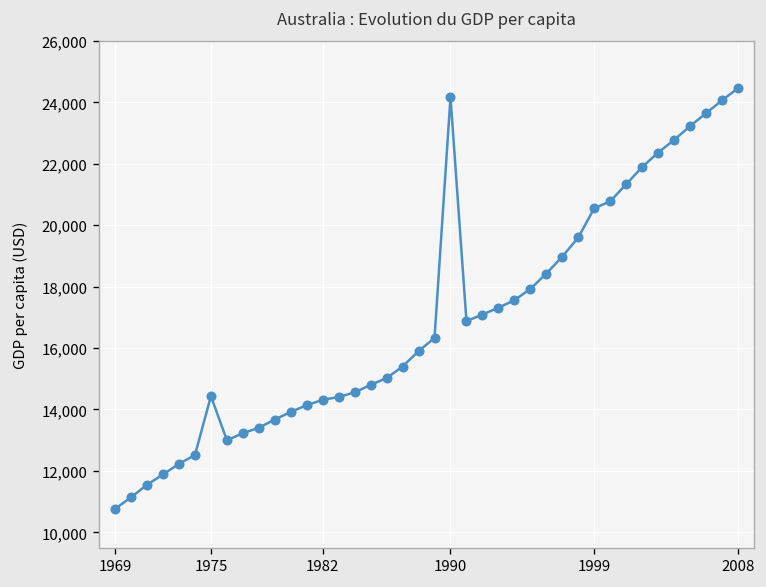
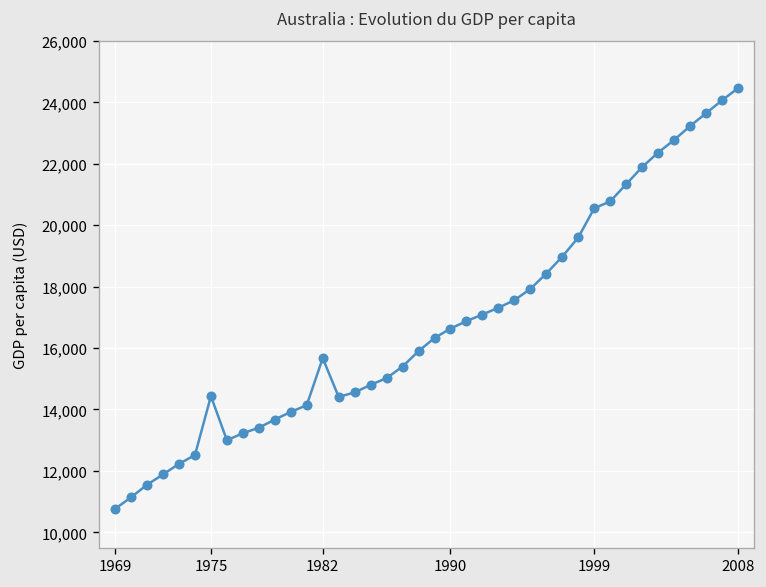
1982: 14,300 -> 15,700
1990: 24,200 -> 16,600
